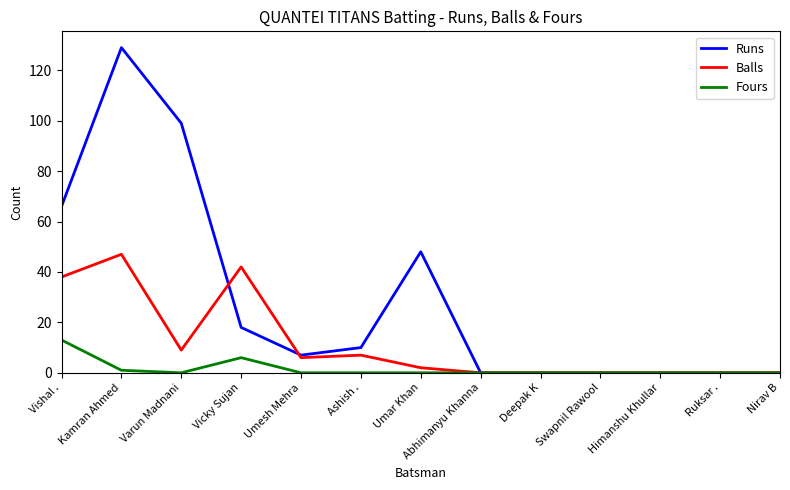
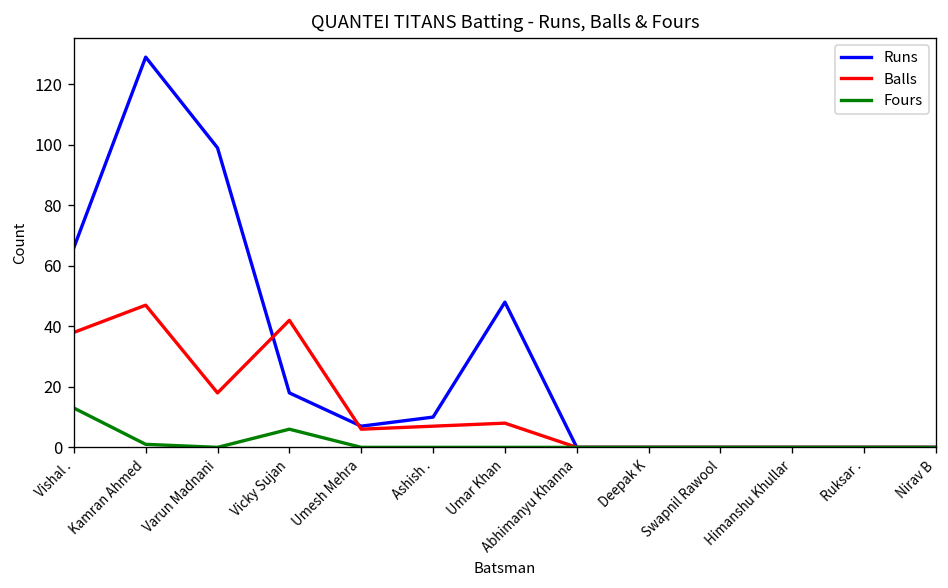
Balls, Varun Madnani: 9 -> 18
Balls, Umar Khan: 2 -> 8
